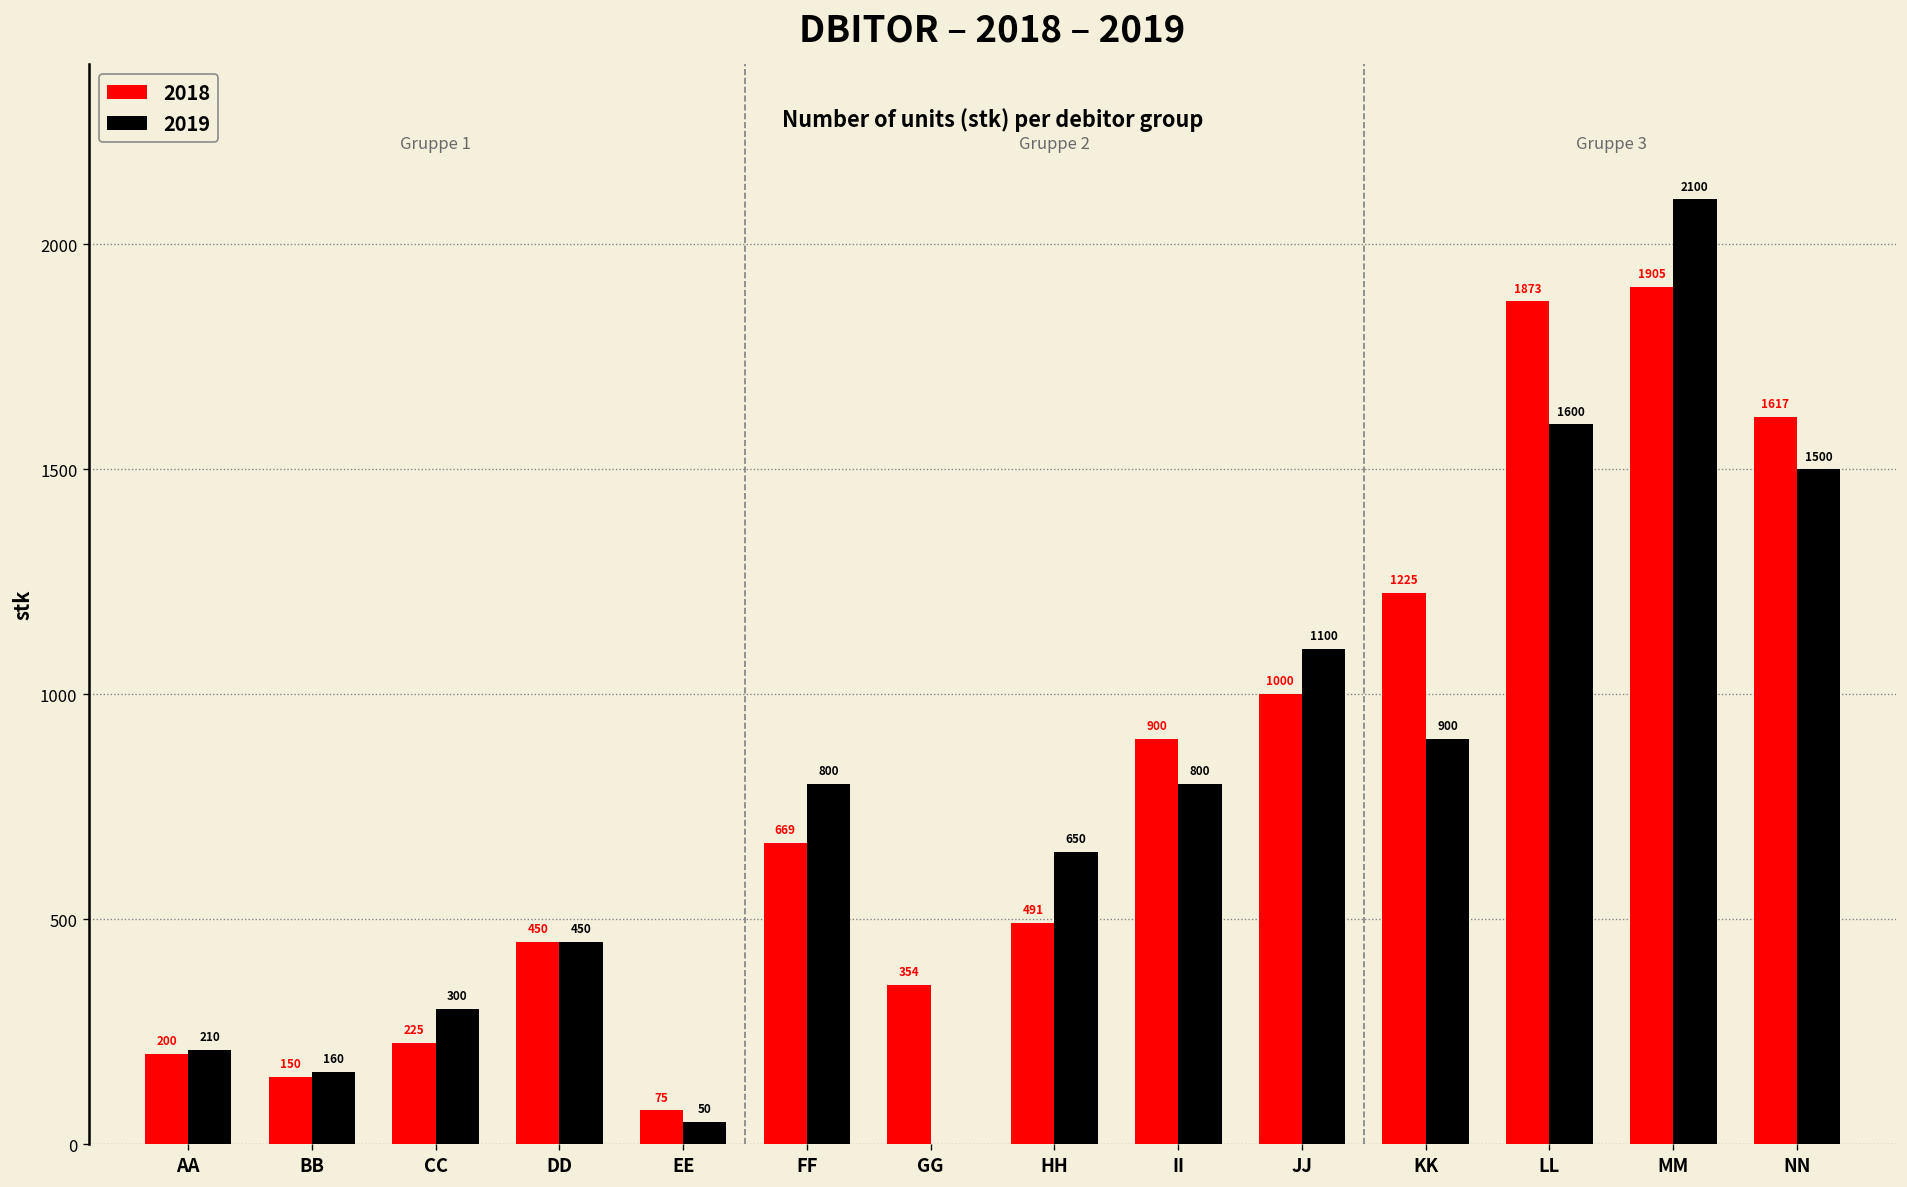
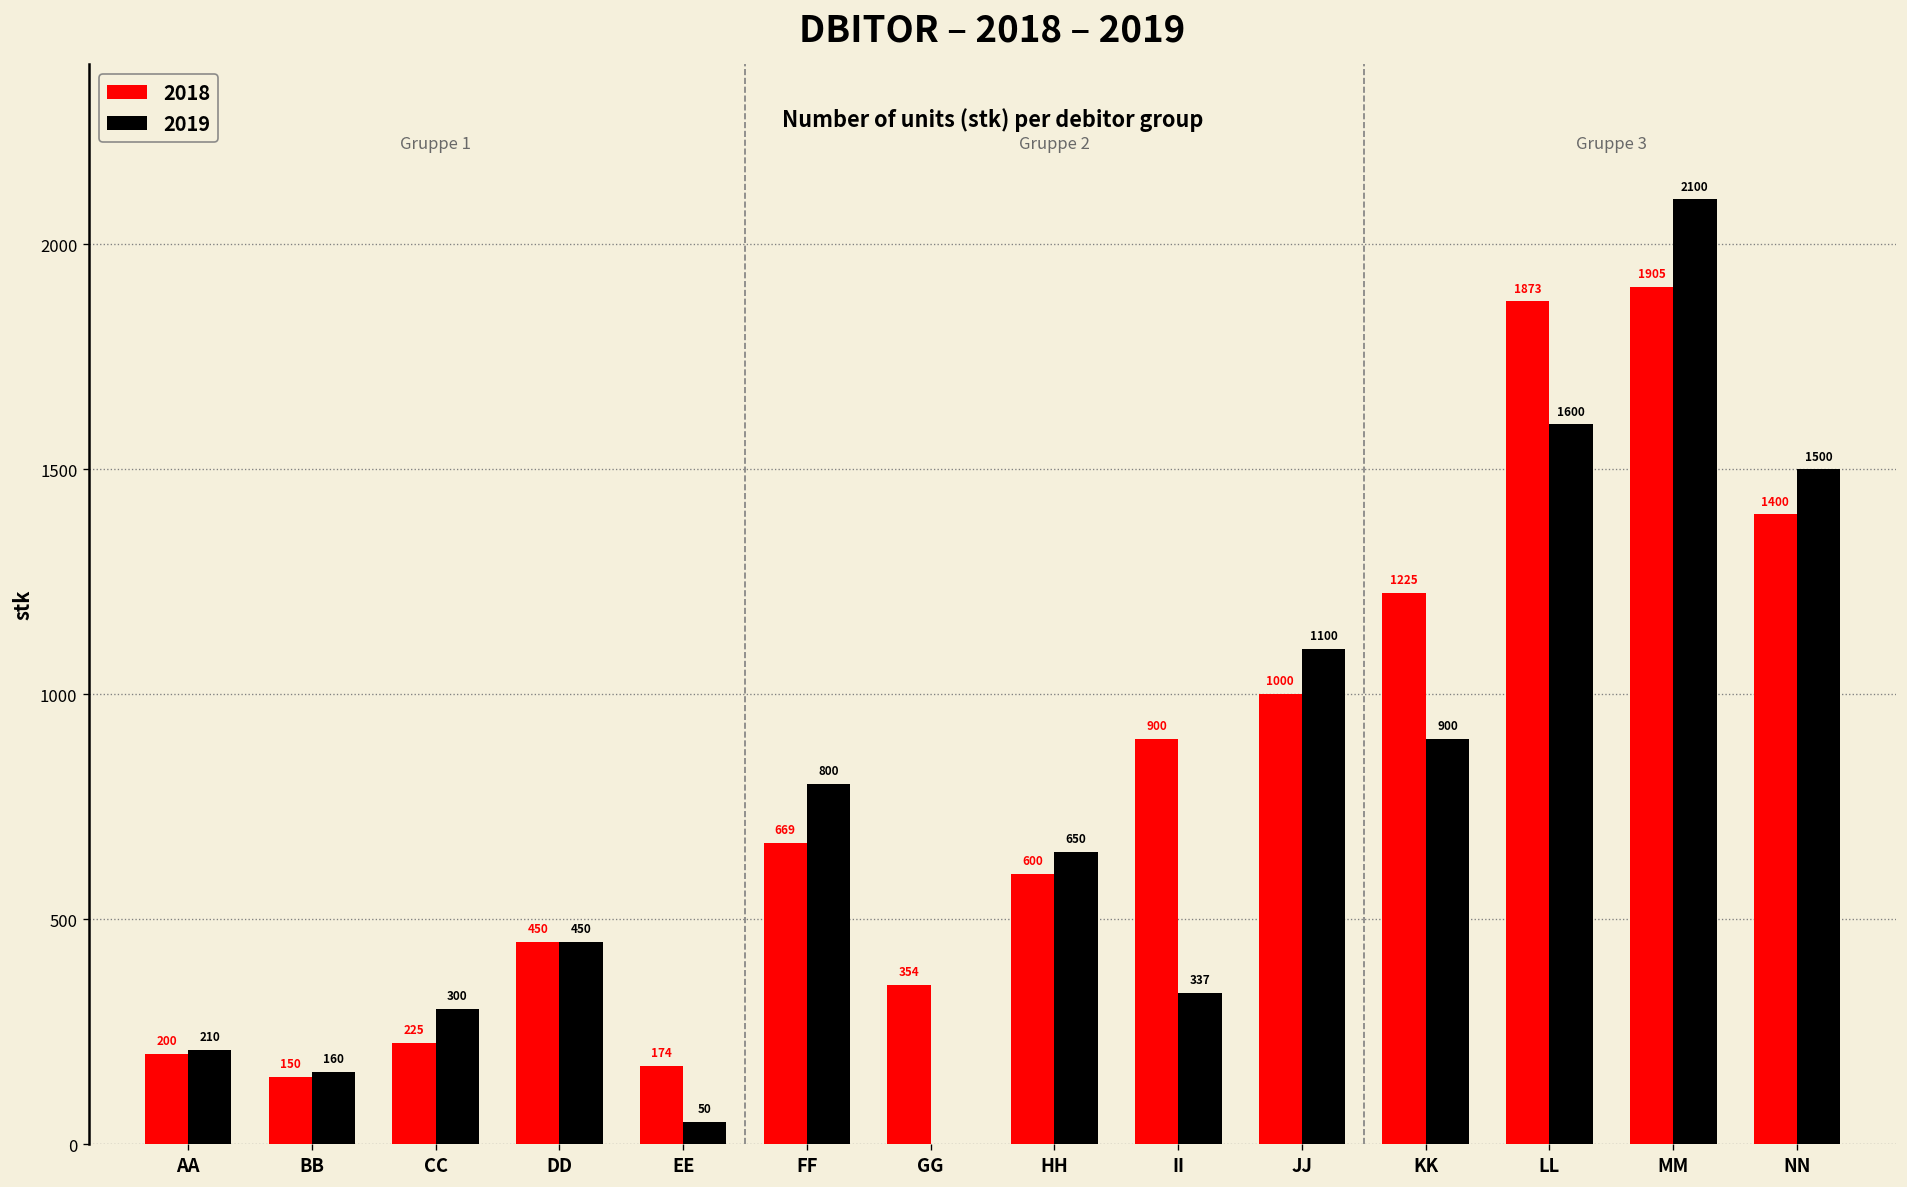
2018, EE: 75 -> 174
2018, HH: 491 -> 600
2019, II: 800 -> 337
2018, NN: 1617 -> 1400
